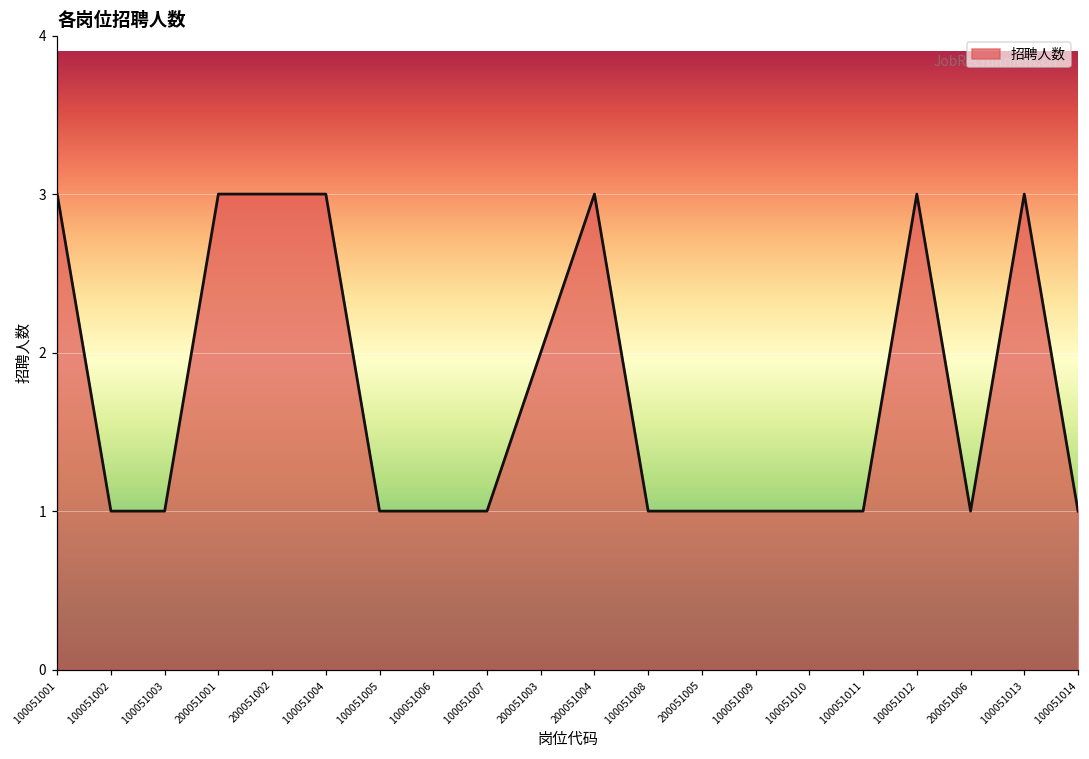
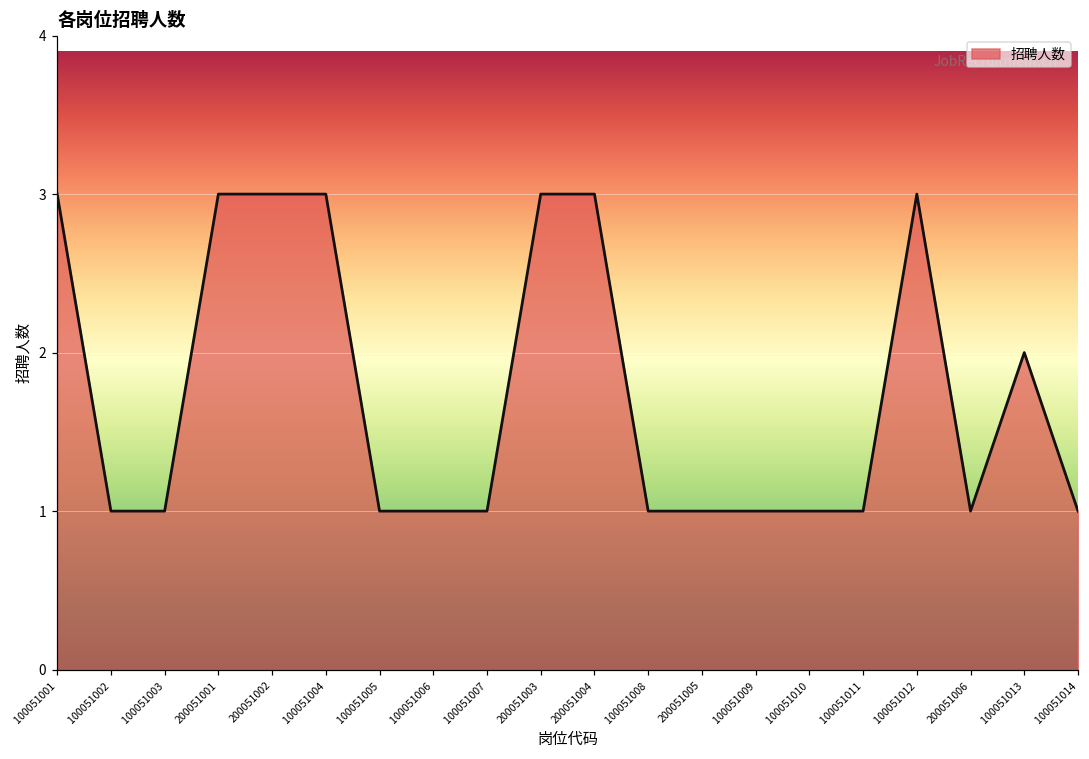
200051003: 2 -> 3
100051013: 3 -> 2
